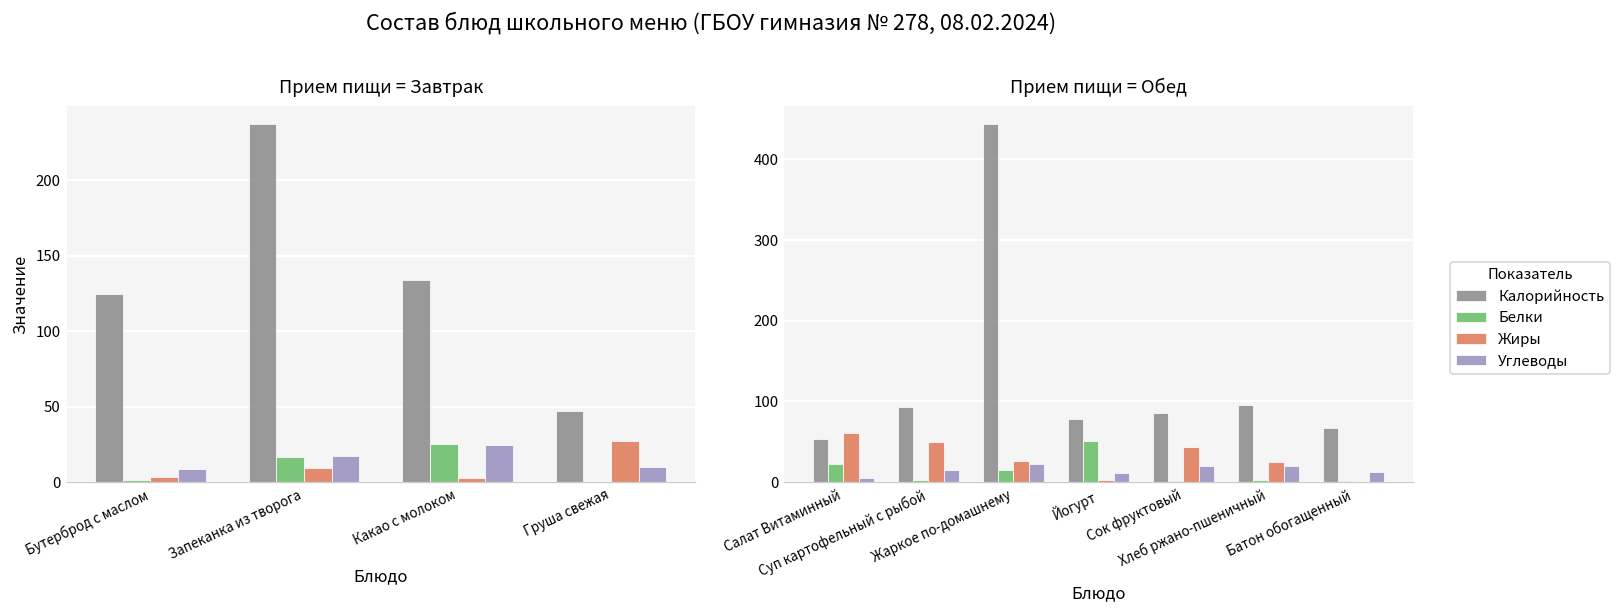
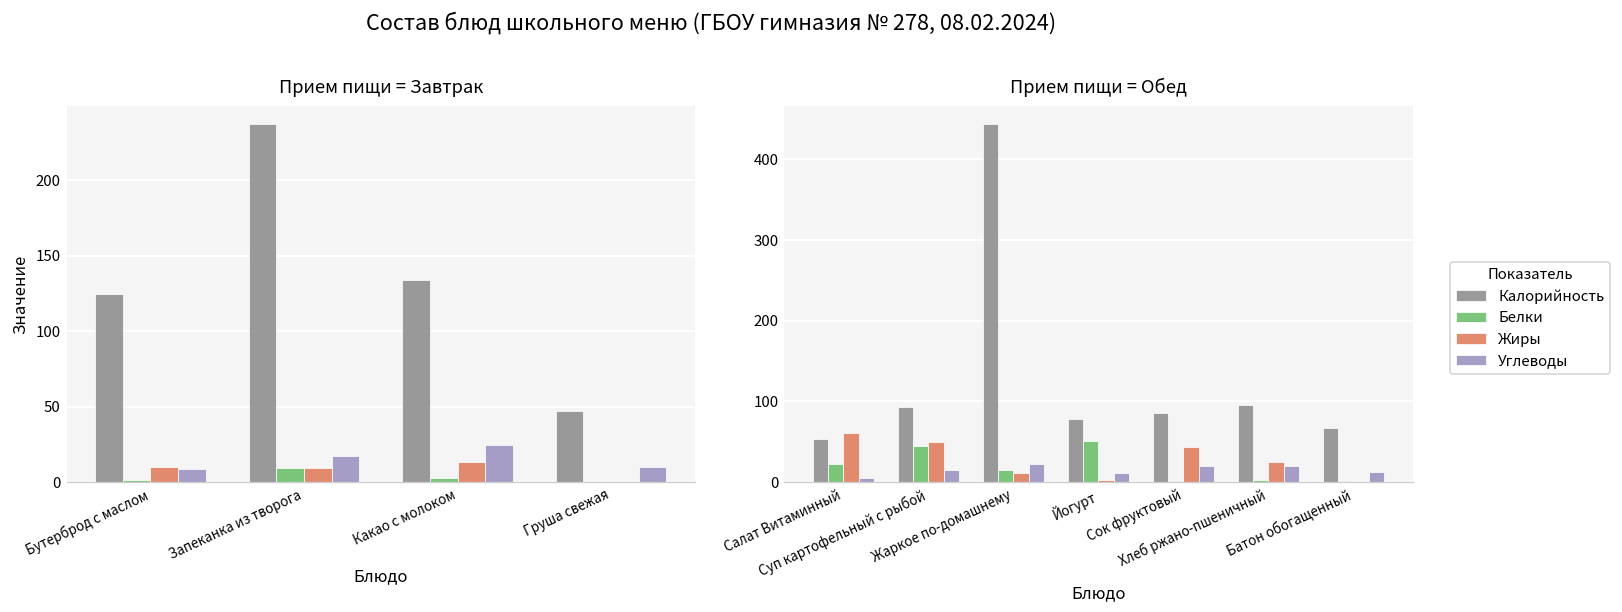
Прием пищи = Завтрак, Жиры, Бутерброд с маслом: 4 -> 10
Прием пищи = Завтрак, Белки, Запеканка из творога: 16 -> 10
Прием пищи = Завтрак, Белки, Какао с молоком: 25 -> 3
Прием пищи = Завтрак, Жиры, Какао с молоком: 3 -> 13
Прием пищи = Завтрак, Жиры, Груша свежая: 27 -> 0
Прием пищи = Обед, Белки, Суп картофельный с рыбой: 0 -> 50
Прием пищи = Обед, Жиры, Жаркое по-домашнему: 30 -> 10
